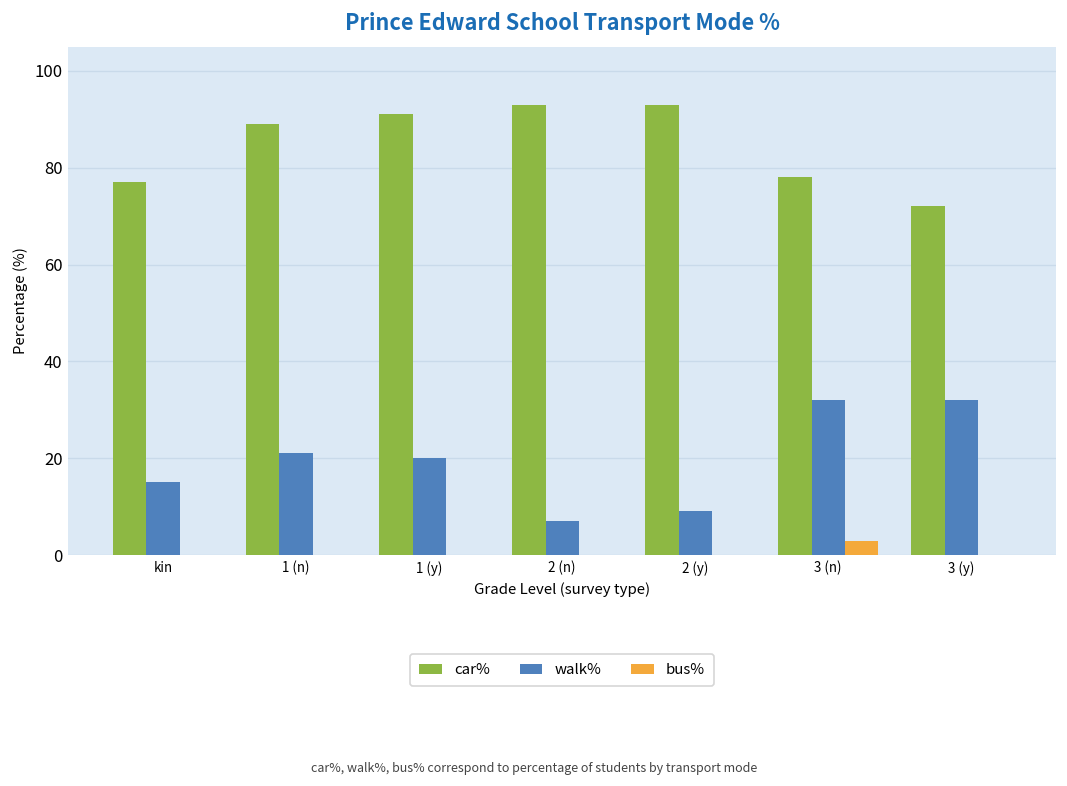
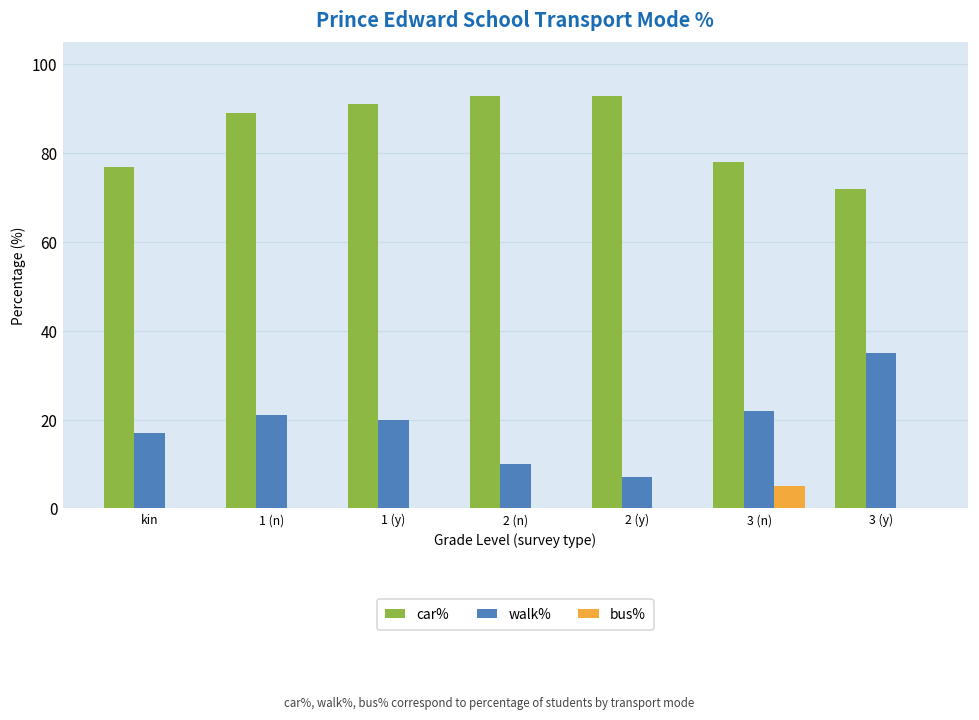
walk%, kin: 15 -> 17
walk%, 2 (n): 7 -> 10
walk%, 2 (y): 9 -> 7
walk%, 3 (n): 32 -> 22
bus%, 3 (n): 3 -> 5
walk%, 3 (y): 32 -> 35
